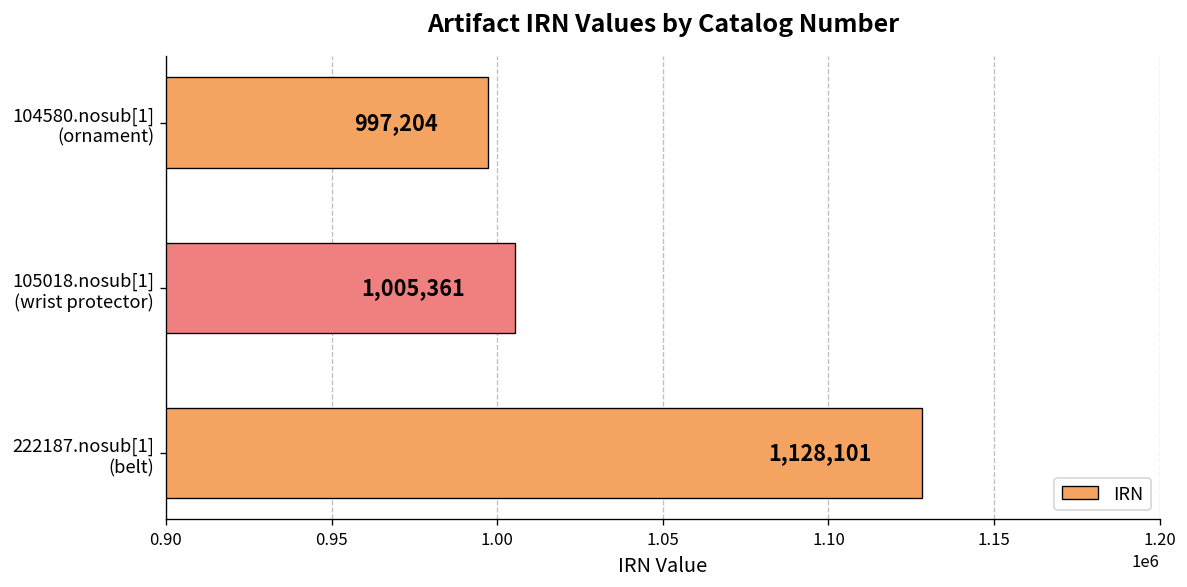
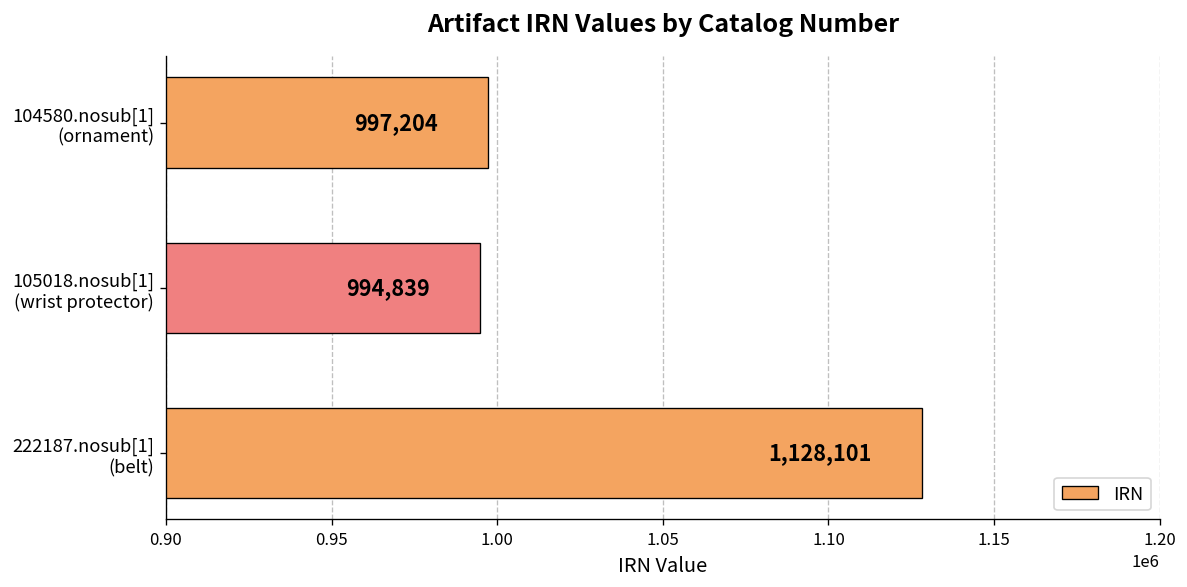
105018.nosub[1] (wrist protector): 1,005,361 -> 994,839
